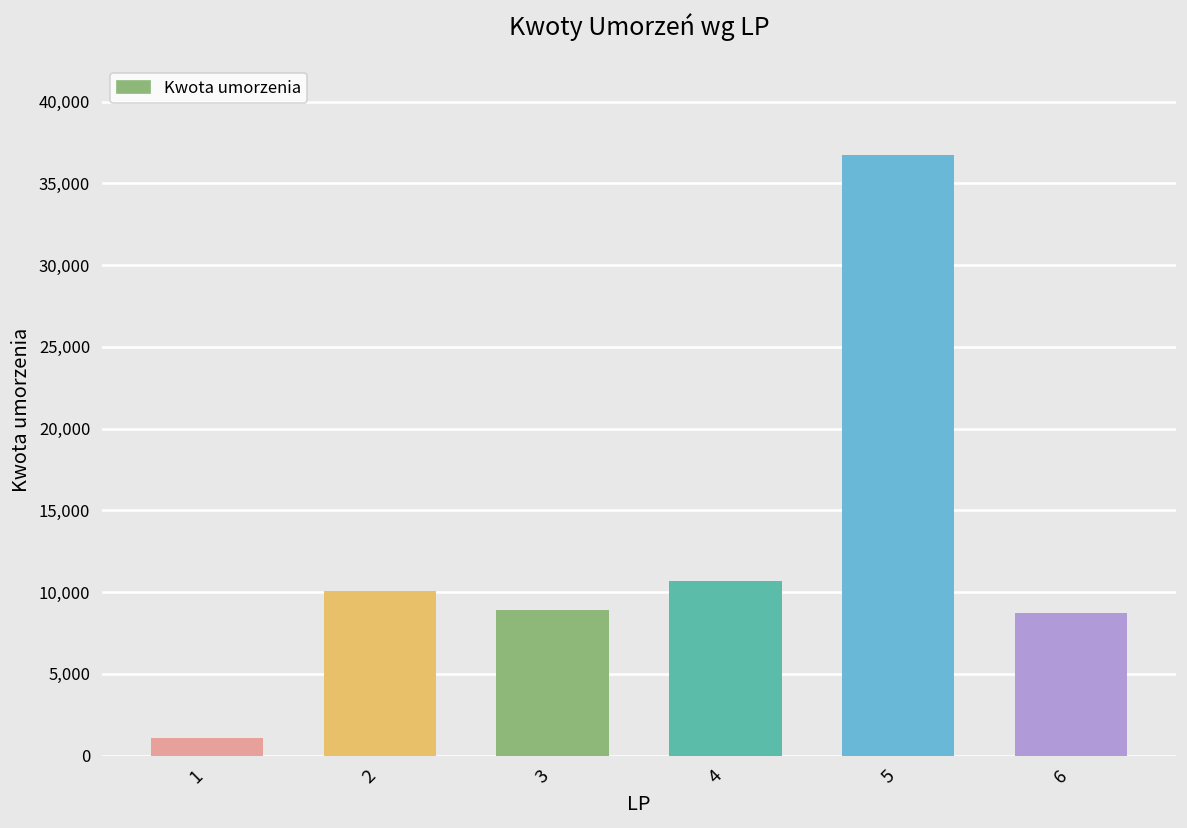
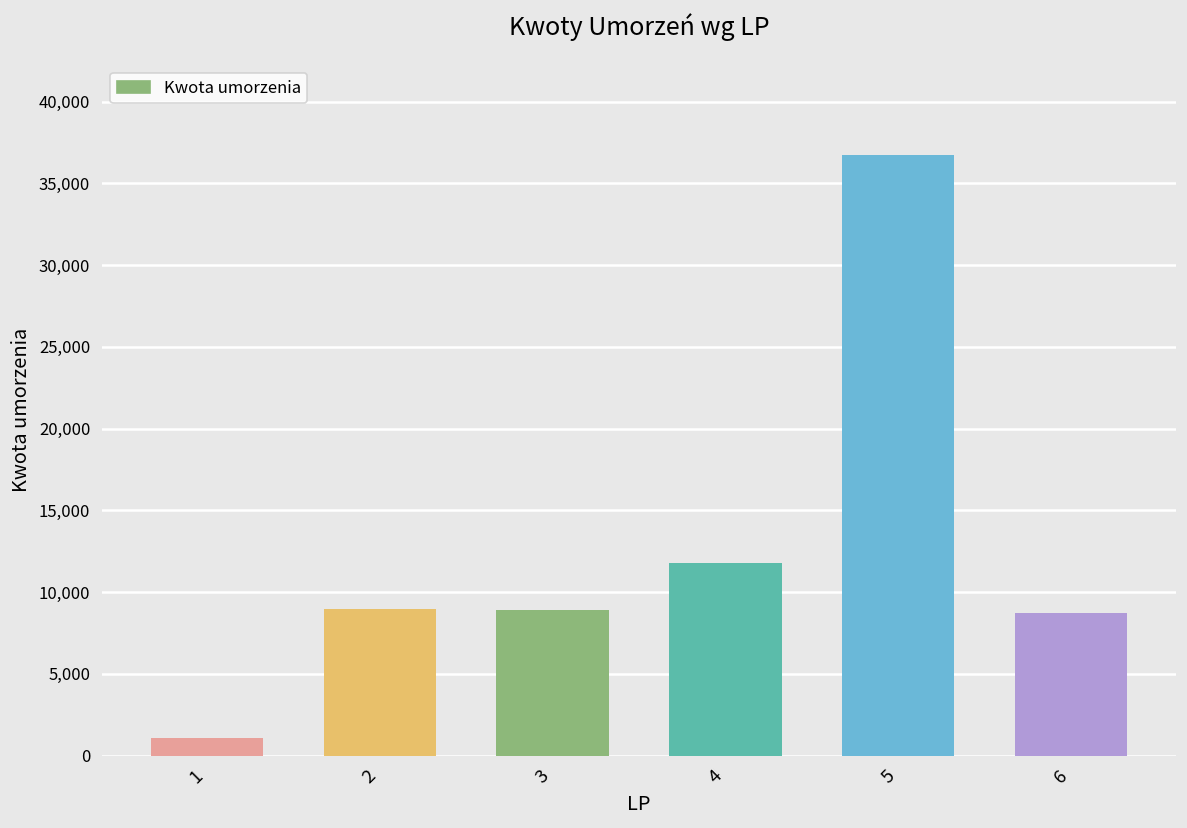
2: 10,100 -> 8,900
4: 10,700 -> 11,800
